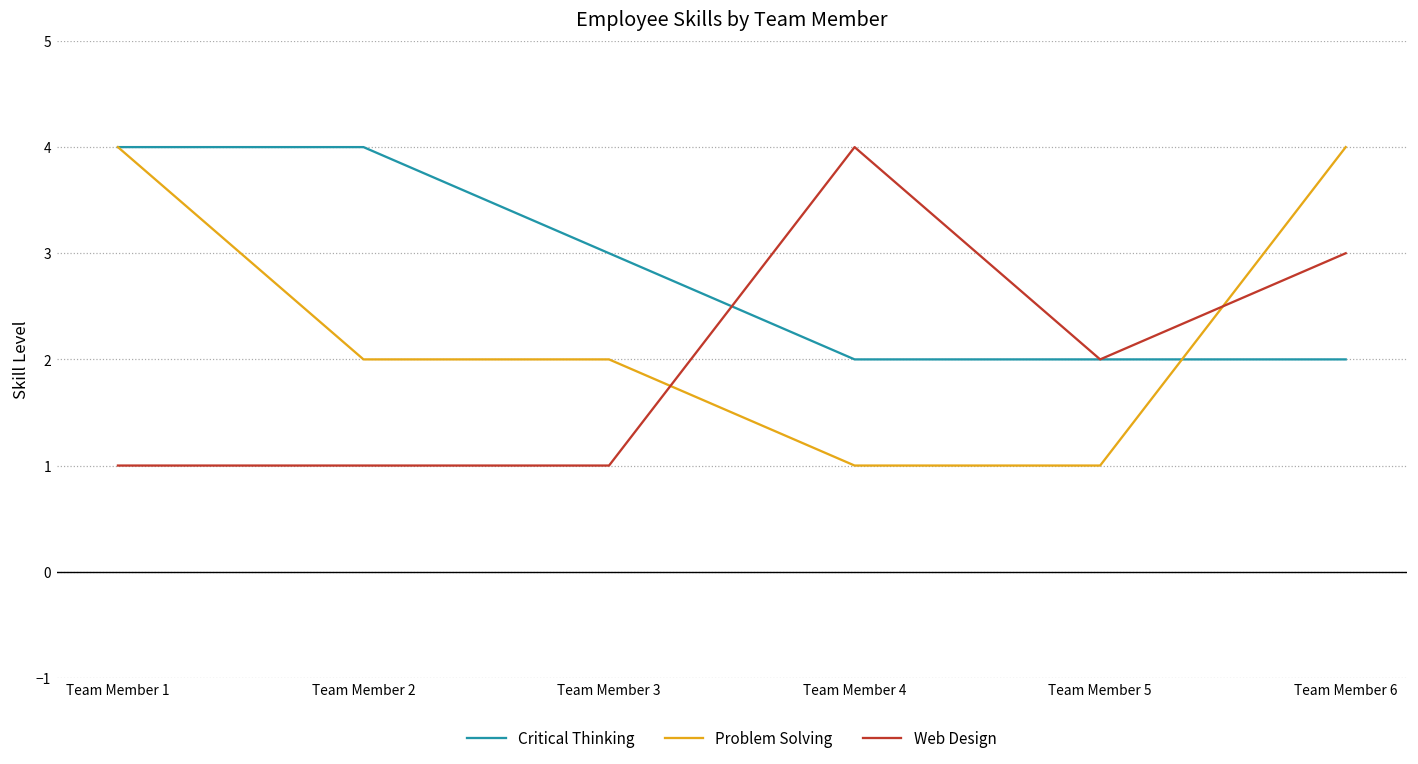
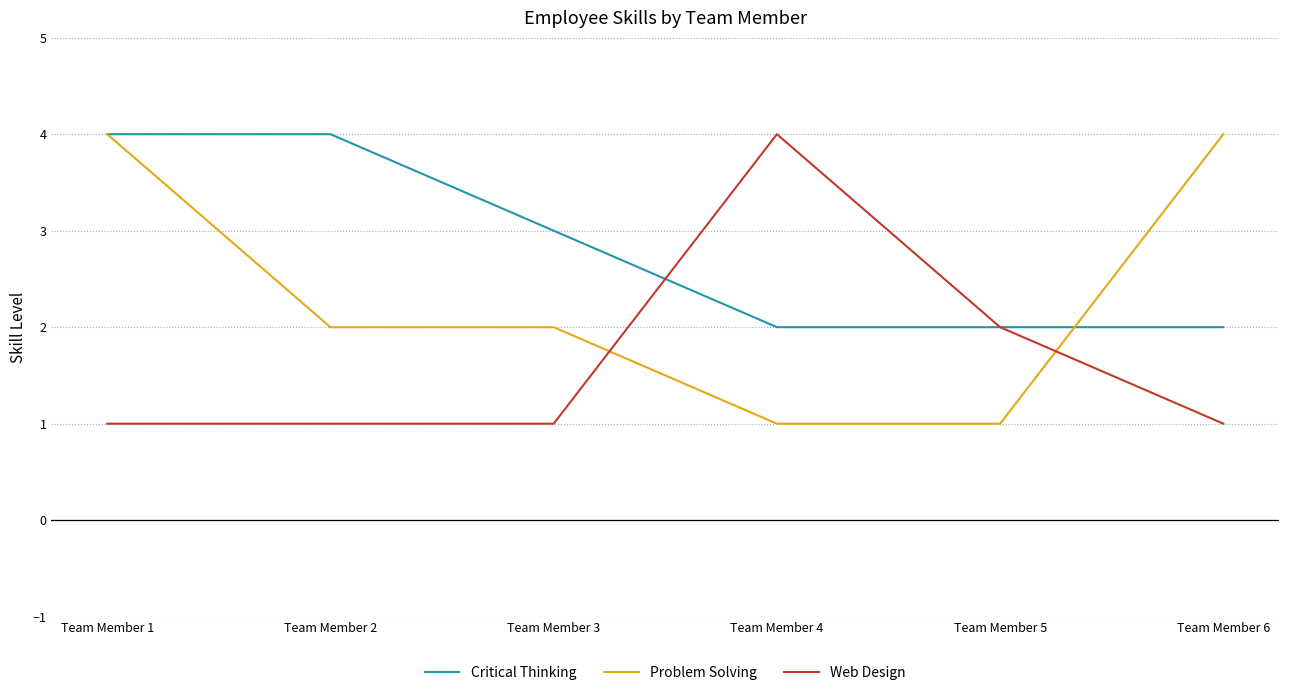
Web Design, Team Member 6: 3 -> 1
